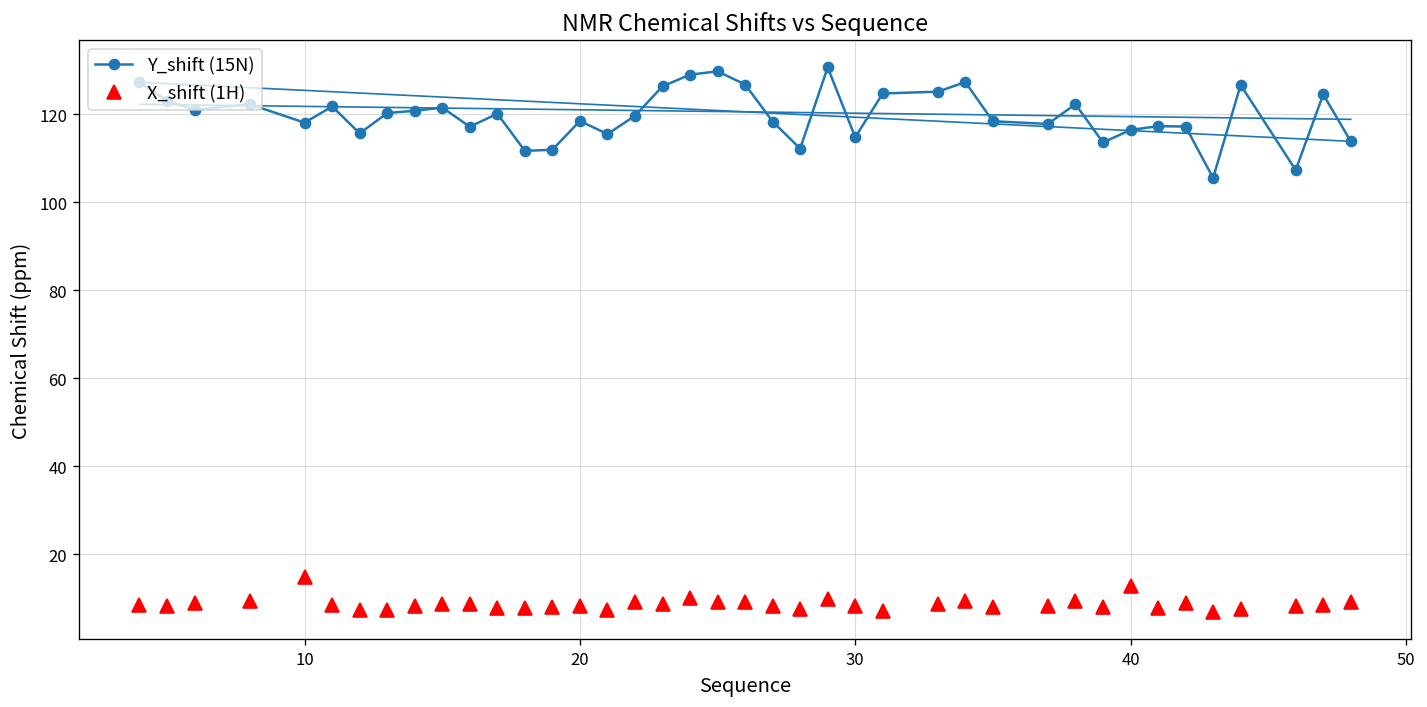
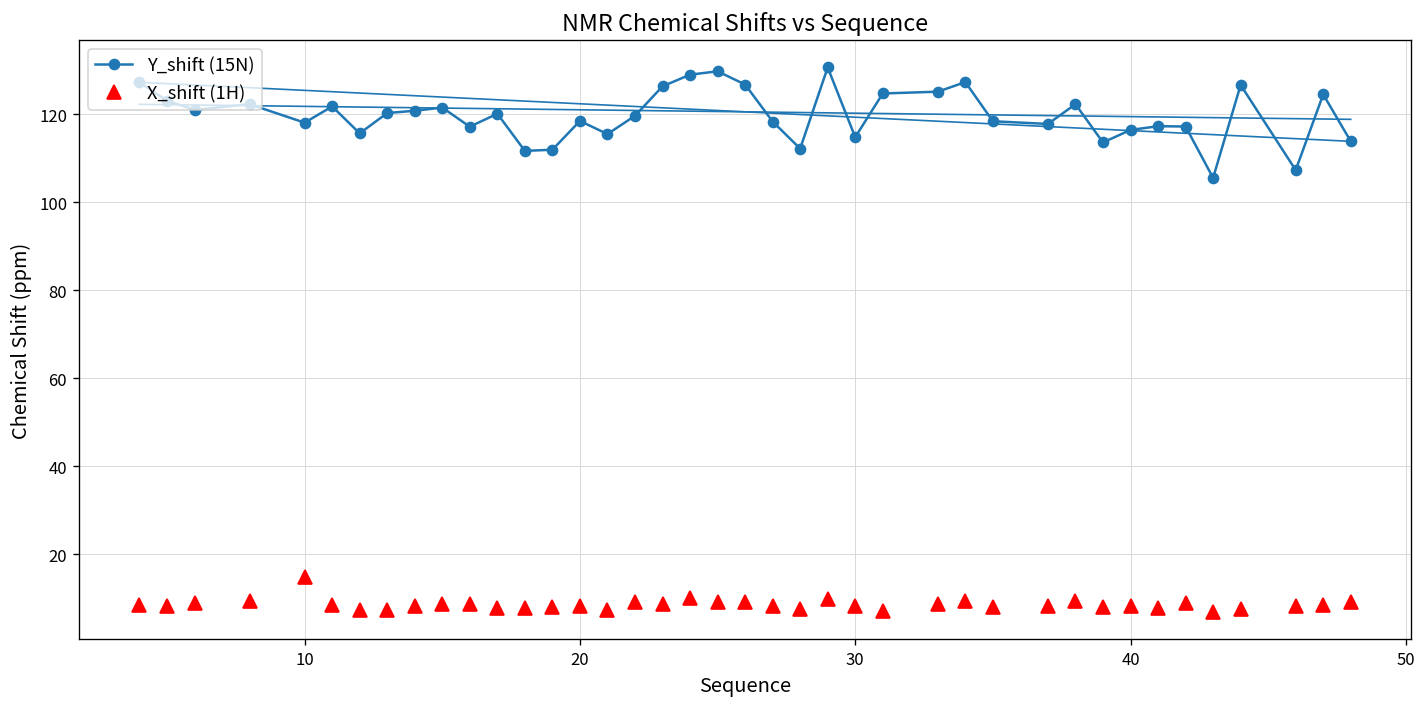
X_shift (1H), 40: 13 -> 8
